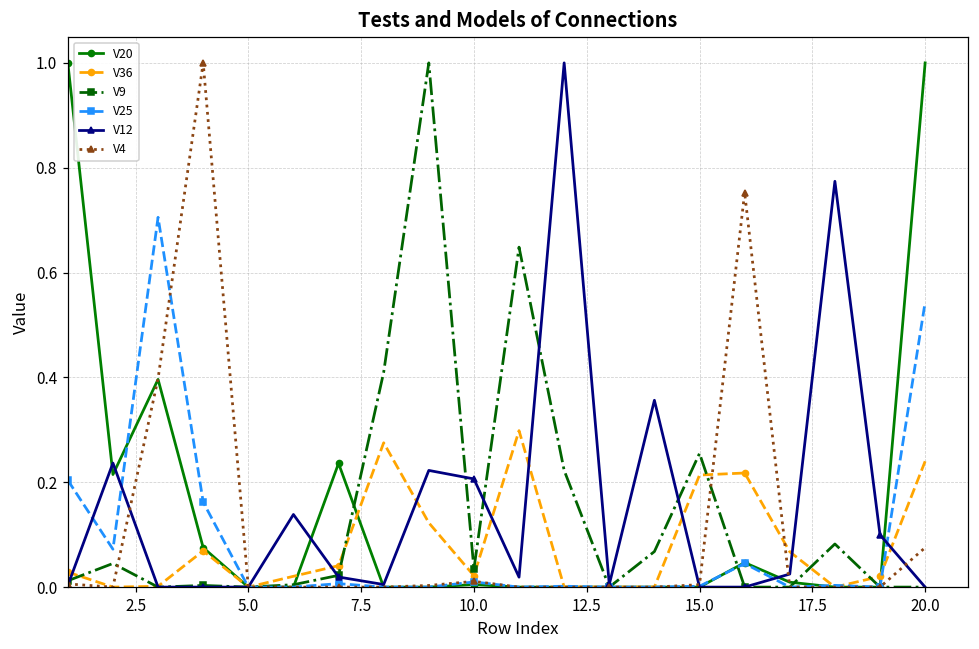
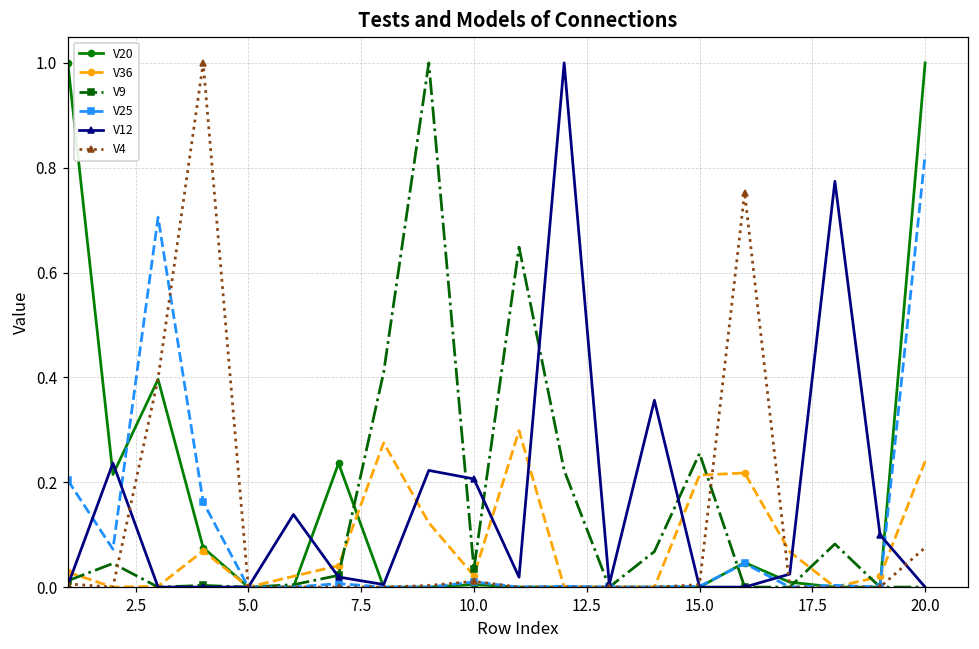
V25, 20.0: 0.54 -> 0.82
